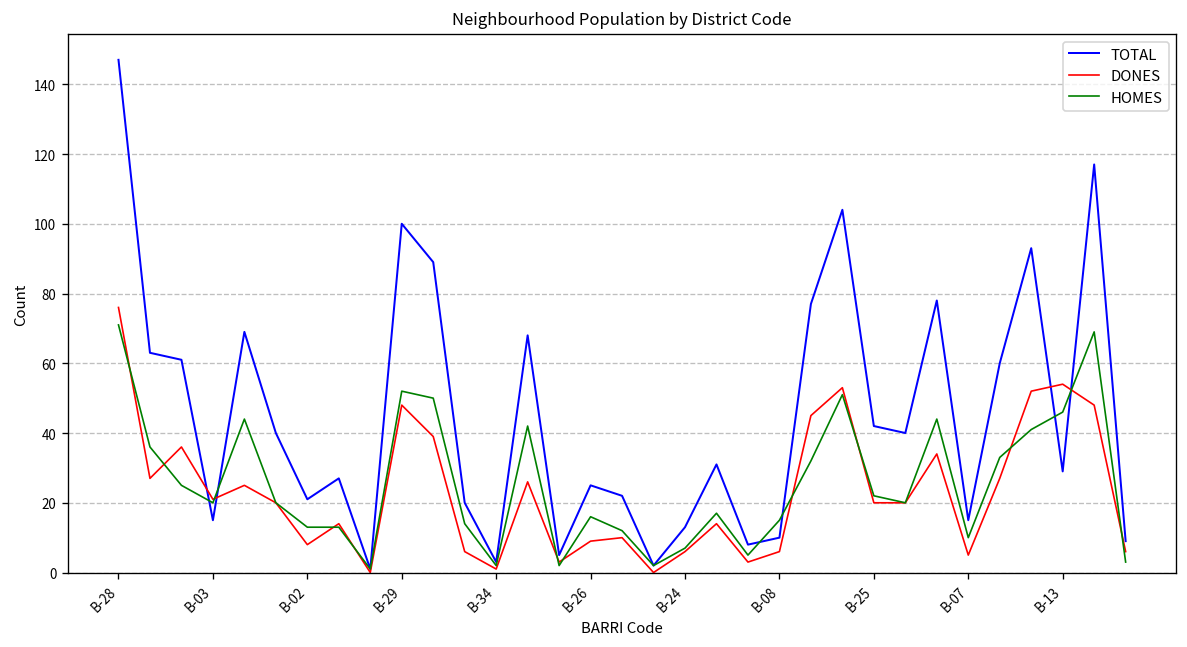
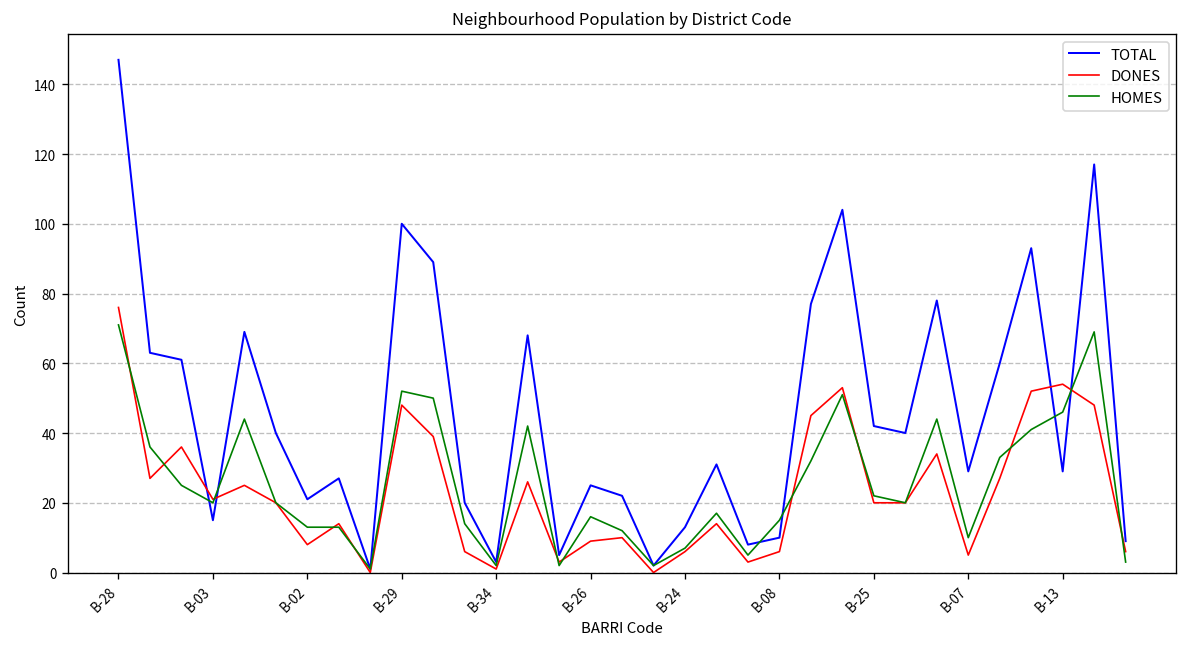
TOTAL, B-07: 15 -> 29
